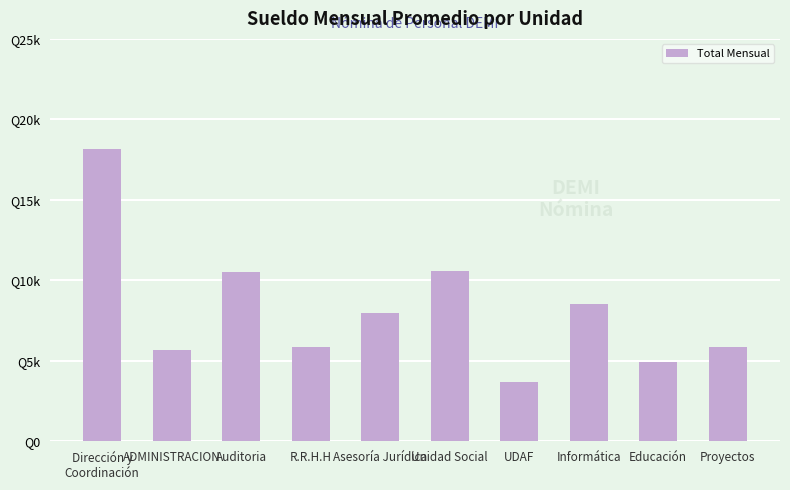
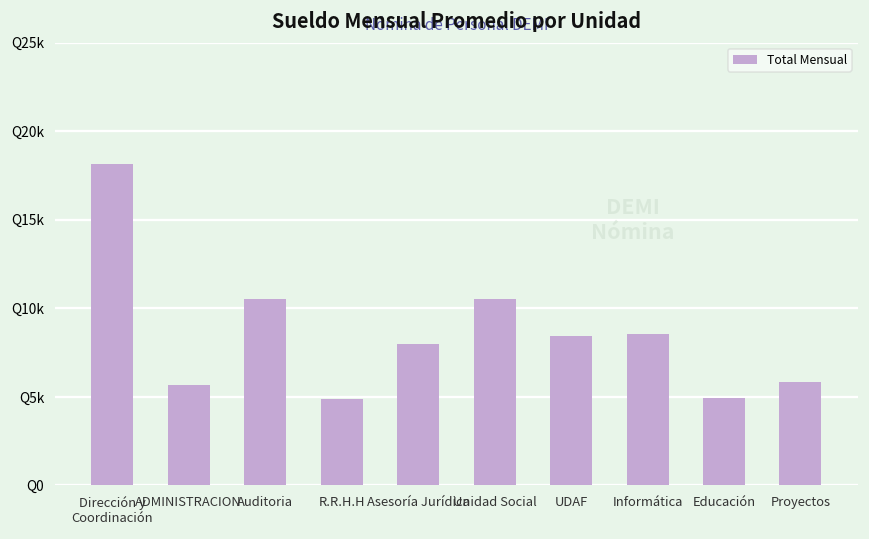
R.R.H.H: Q5900 -> Q4900
UDAF: Q3700 -> Q8500
